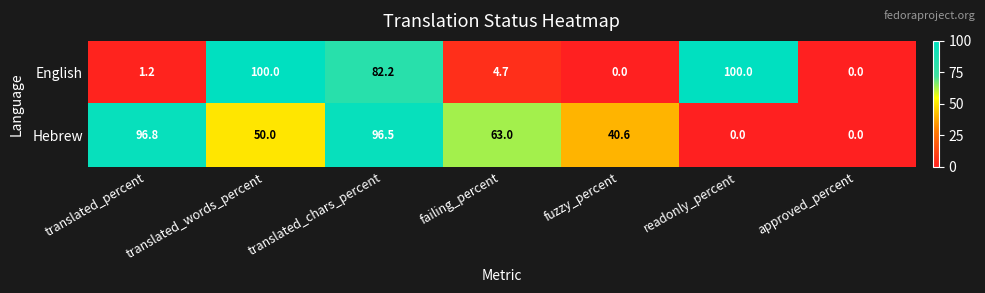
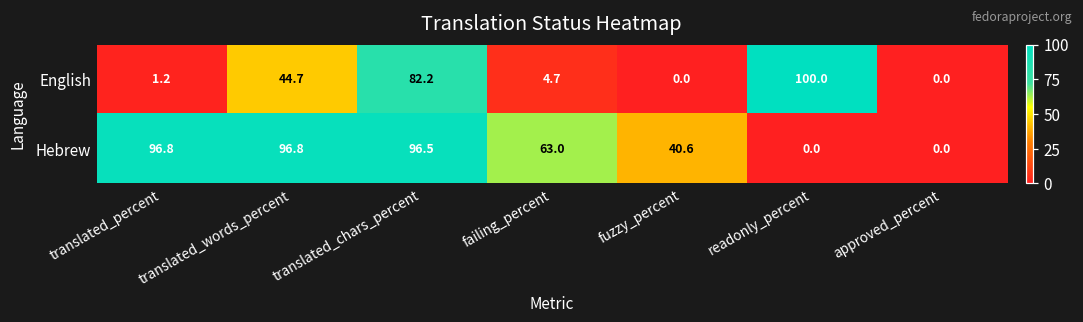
English, translated_words_percent: 100.0 -> 44.7
Hebrew, translated_words_percent: 50.0 -> 96.8
